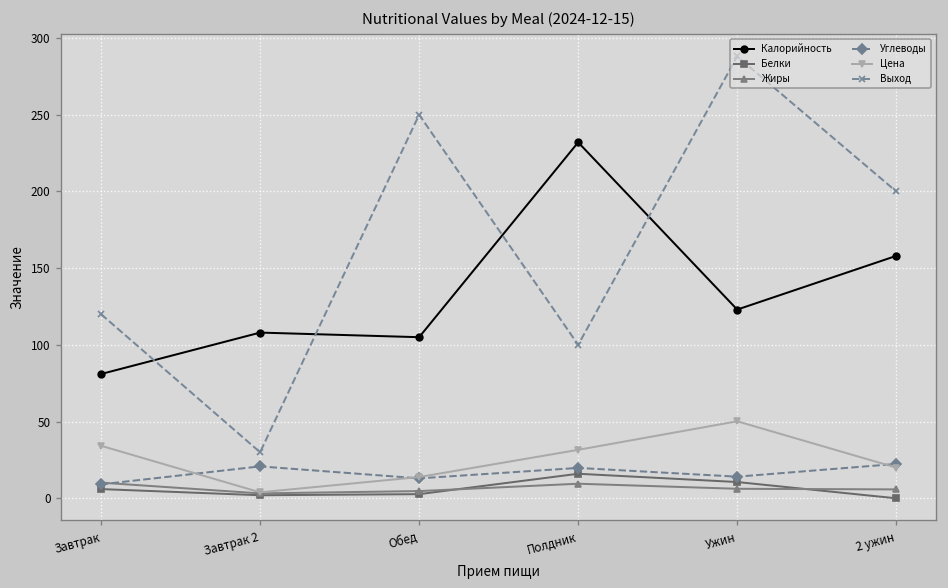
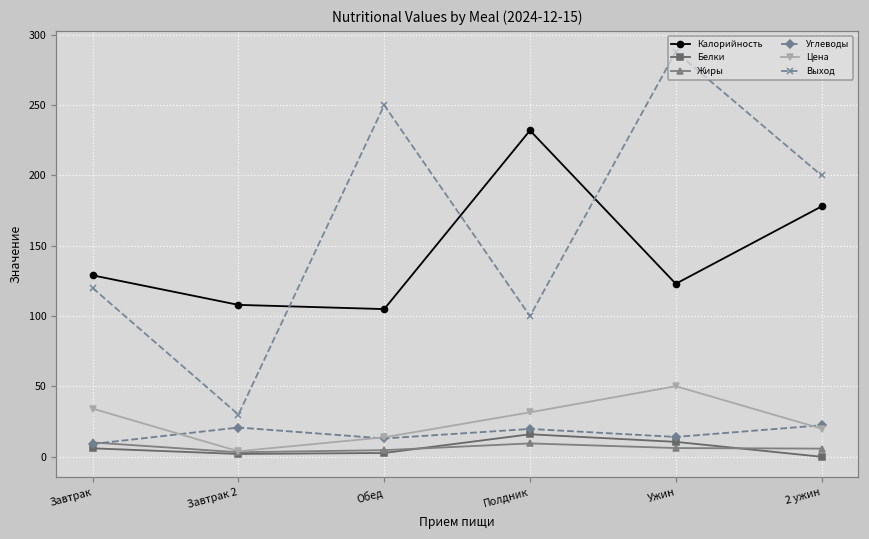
Калорийность, Завтрак: 81 -> 129
Калорийность, 2 ужин: 158 -> 178
